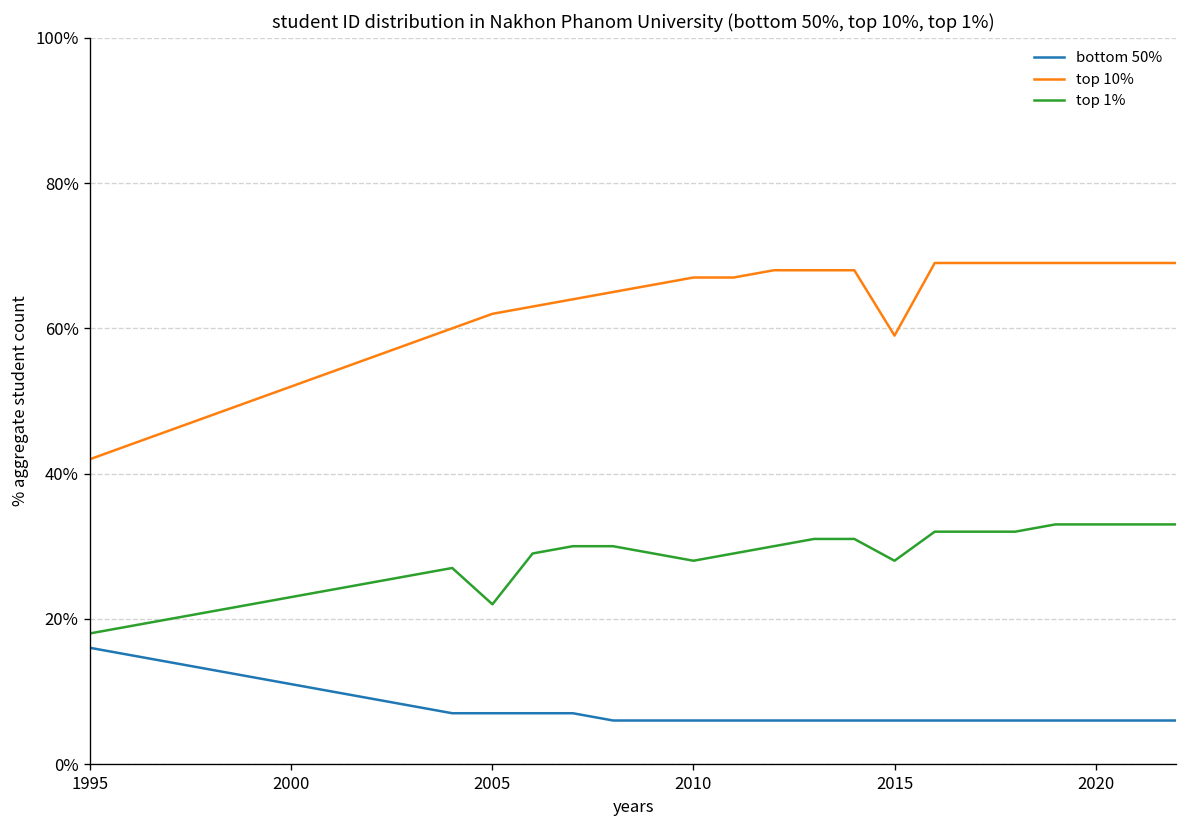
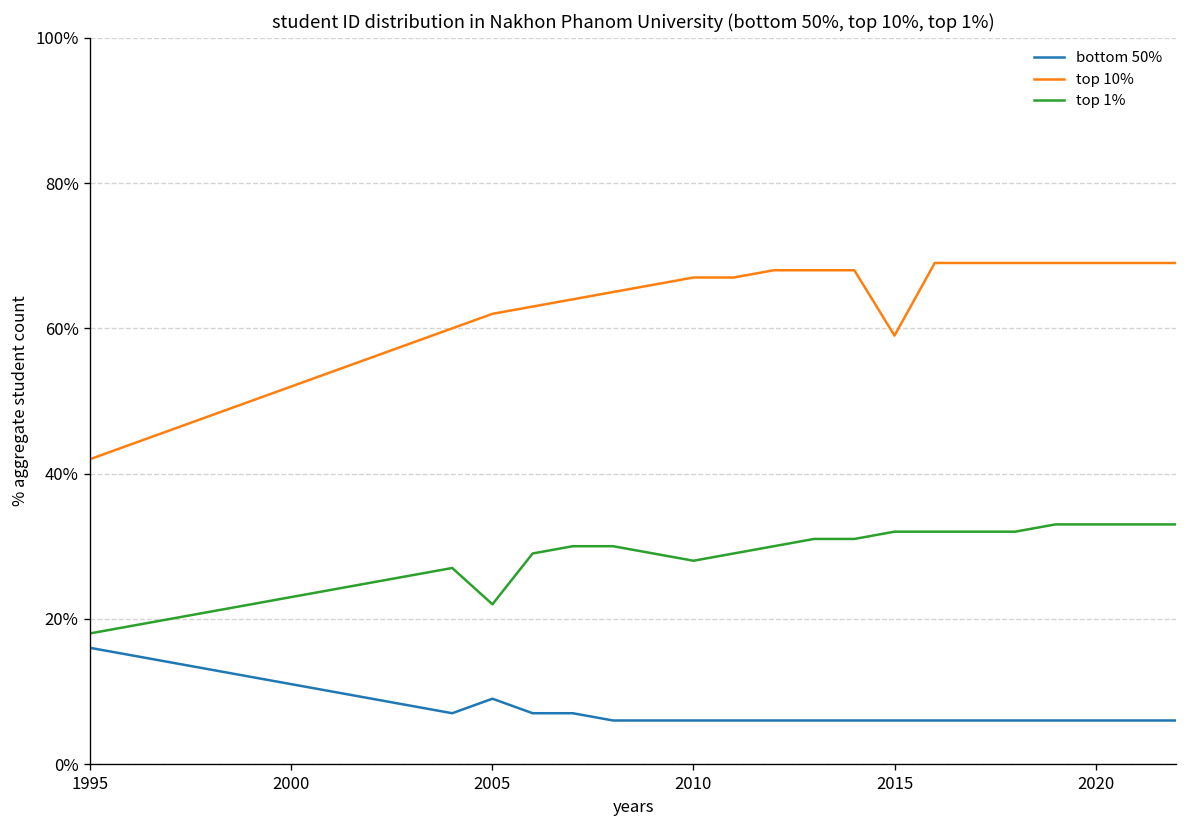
bottom 50%, 2005: 7% -> 9%
top 1%, 2015: 28% -> 32%
